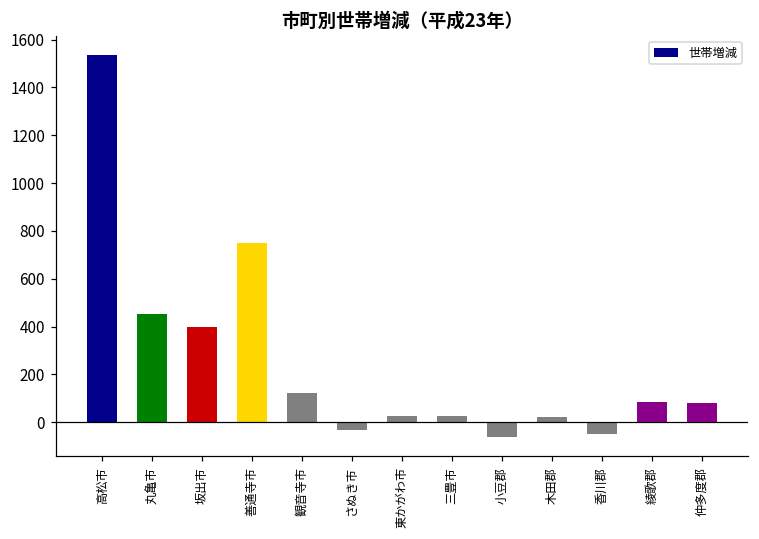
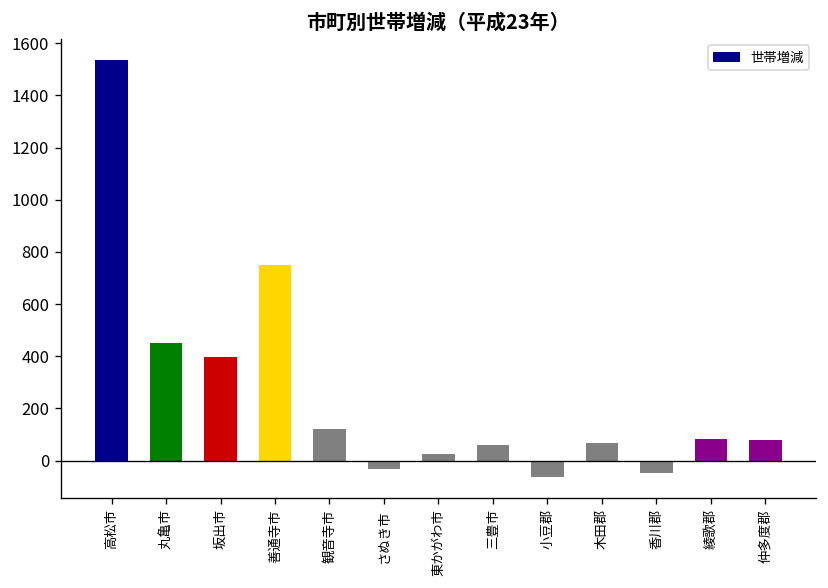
三豊市: 20 -> 60
木田郡: 20 -> 70
